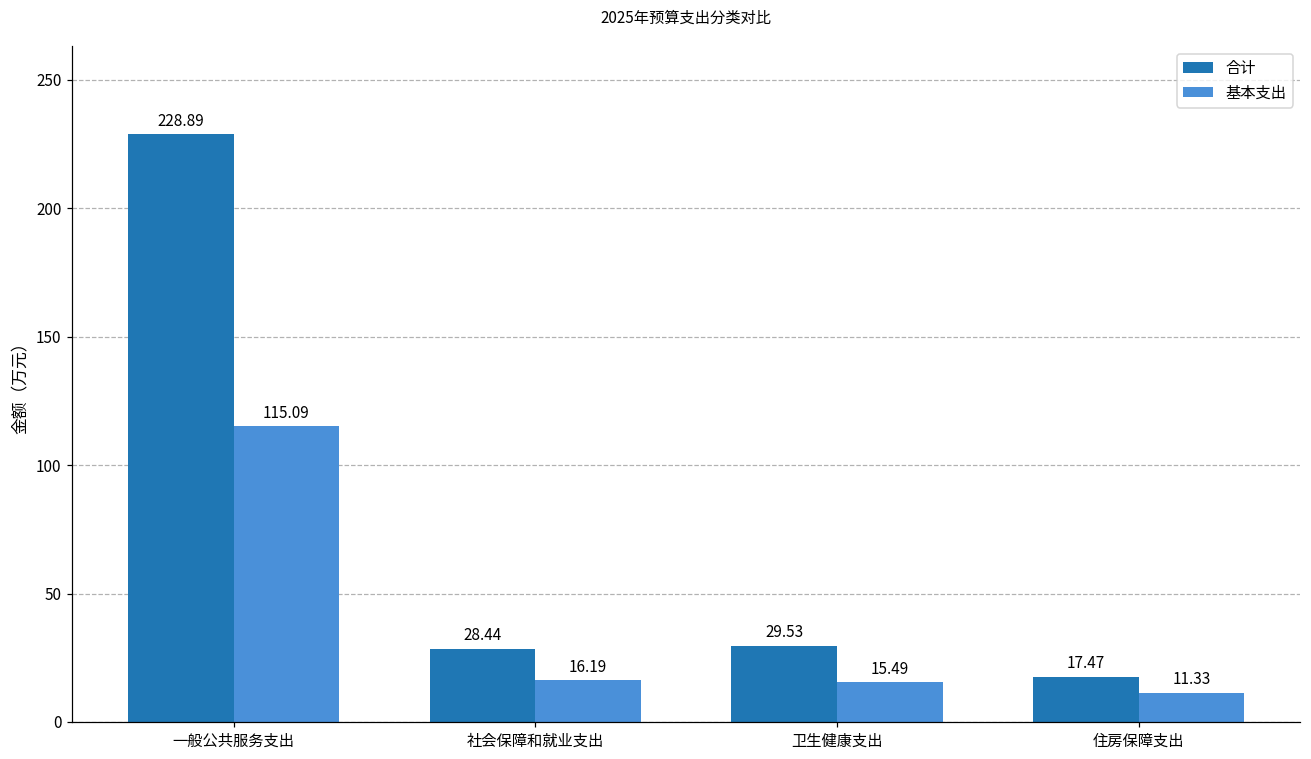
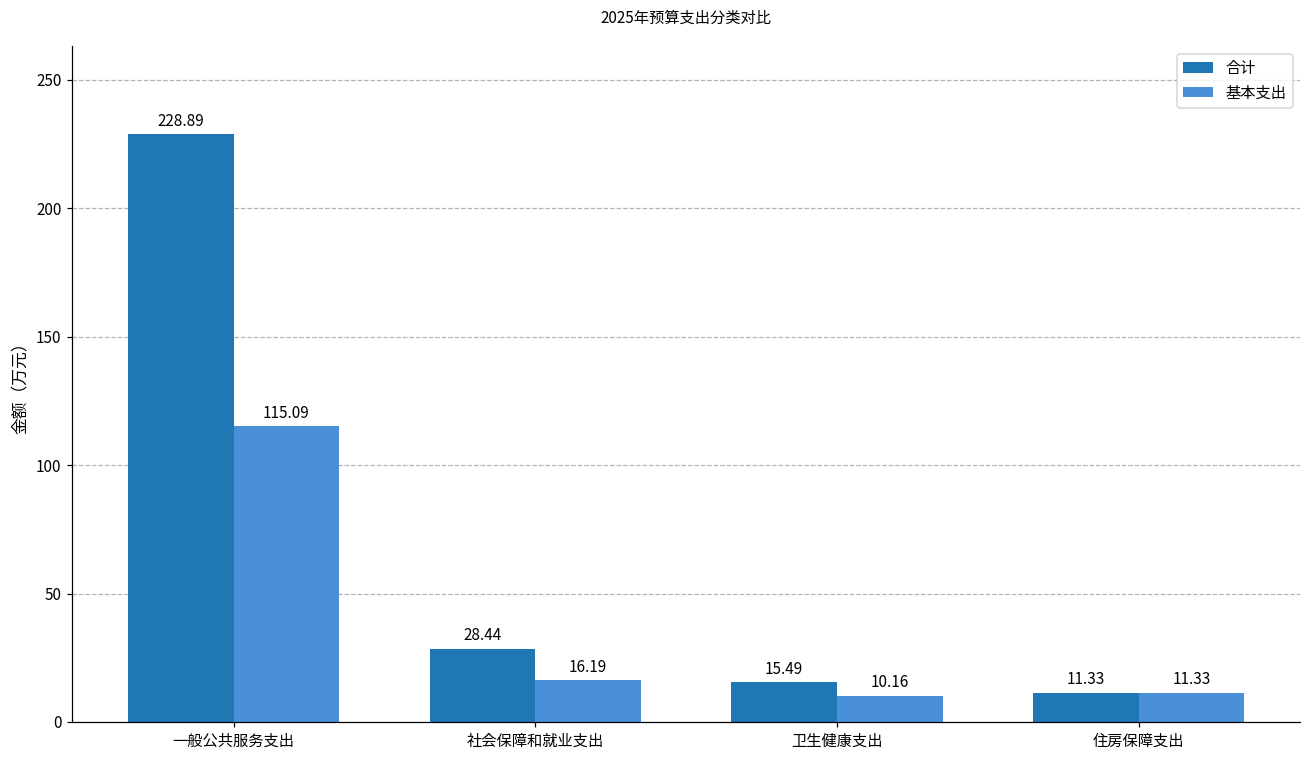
合计, 卫生健康支出: 29.53 -> 15.49
基本支出, 卫生健康支出: 15.49 -> 10.16
合计, 住房保障支出: 17.47 -> 11.33
